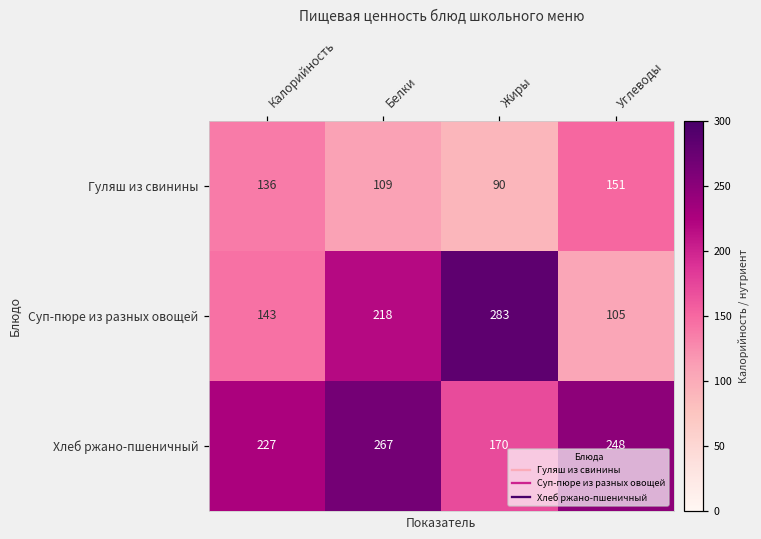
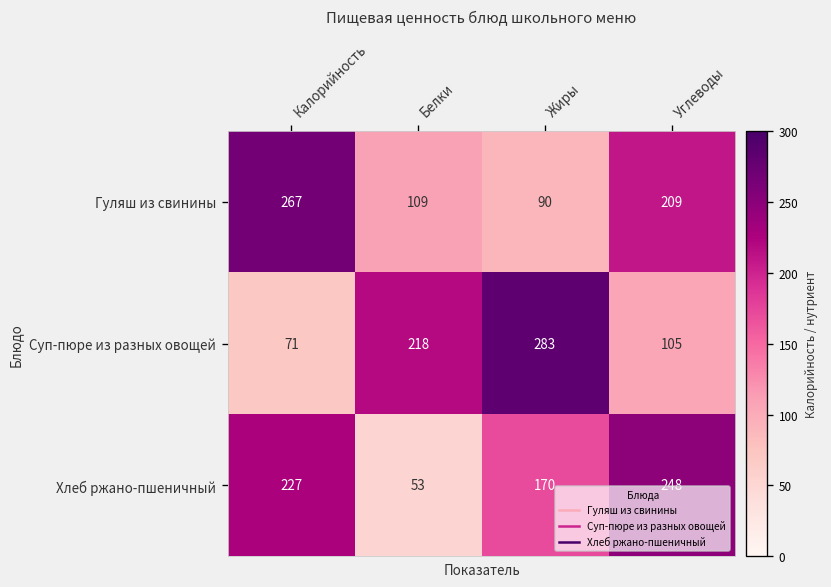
Гуляш из свинины, Калорийность: 136 -> 267
Гуляш из свинины, Углеводы: 151 -> 209
Суп-пюре из разных овощей, Калорийность: 143 -> 71
Хлеб ржано-пшеничный, Белки: 267 -> 53
